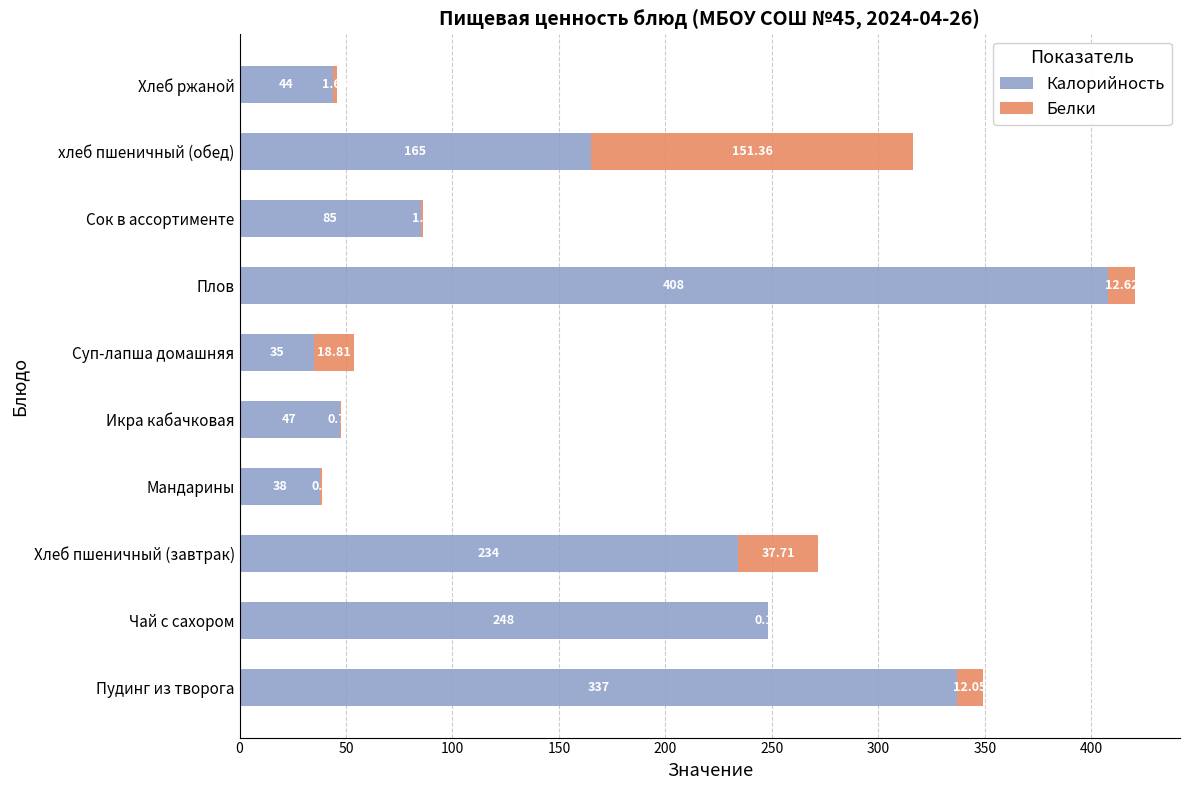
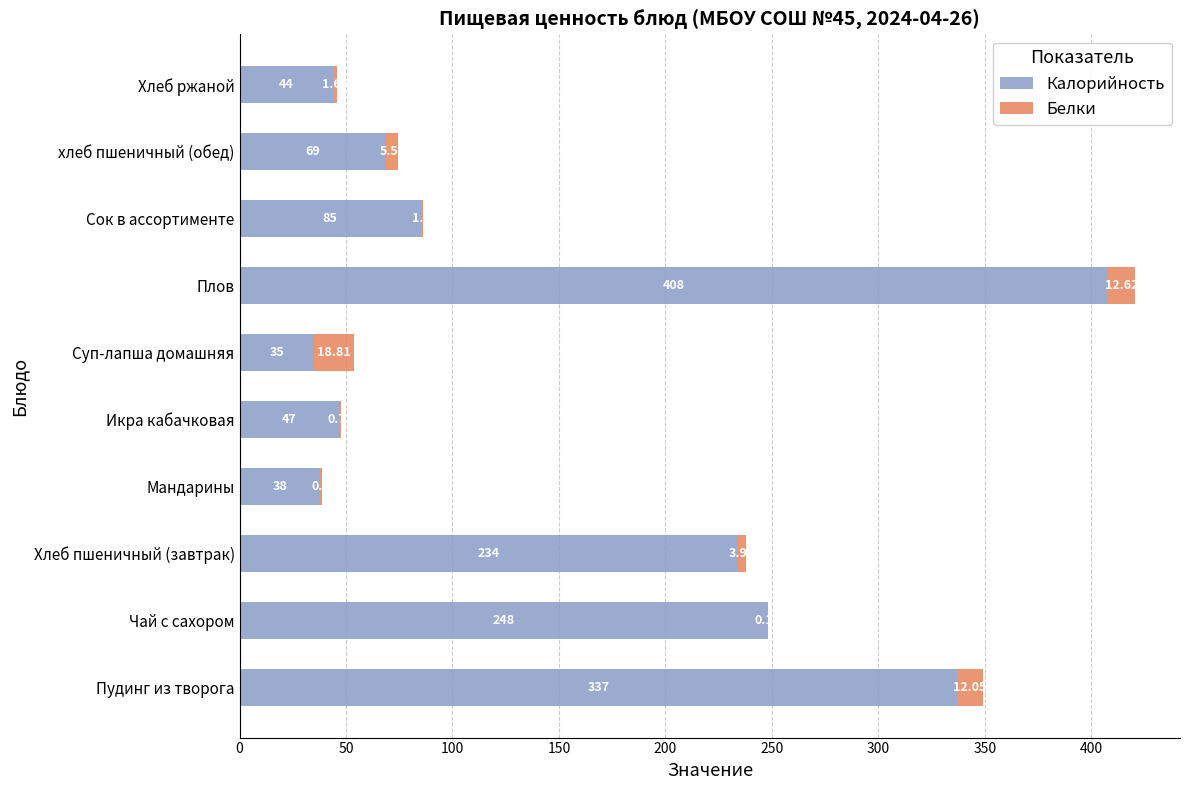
Калорийность, хлеб пшеничный (обед): 165 -> 69
Белки, хлеб пшеничный (обед): 151.36 -> 5.53
Белки, Хлеб пшеничный (завтрак): 37.71 -> 3.95
